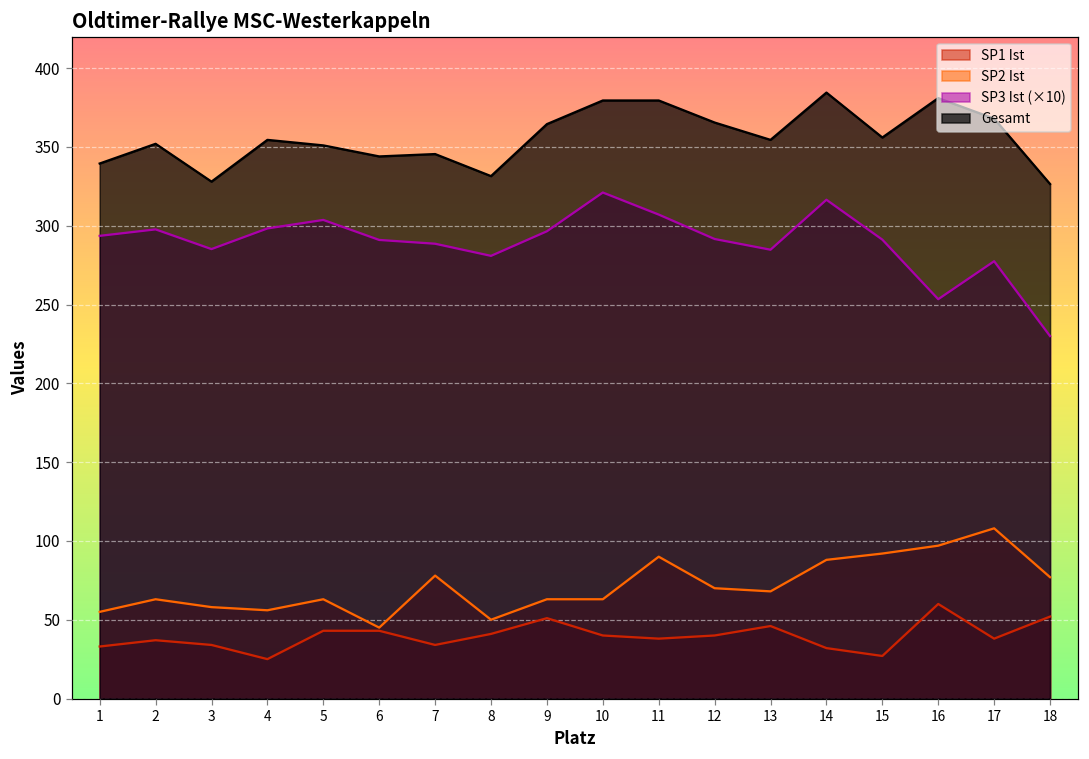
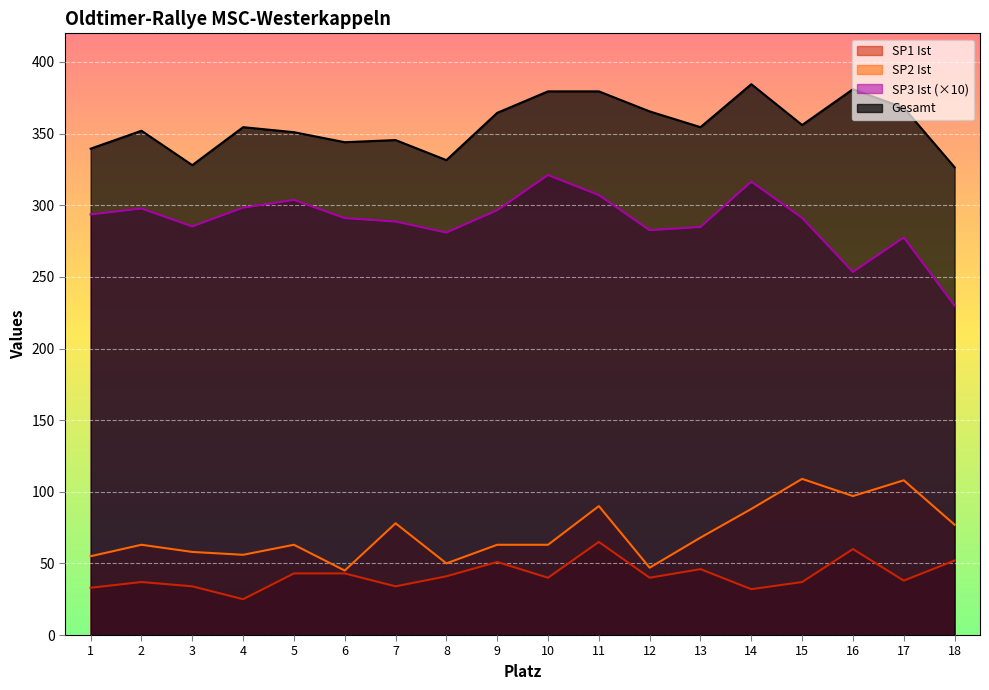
SP1 Ist, 11: 38 -> 65
SP2 Ist, 12: 70 -> 47
SP3 Ist (×10), 12: 292 -> 283
SP1 Ist, 15: 27 -> 37
SP2 Ist, 15: 92 -> 109
